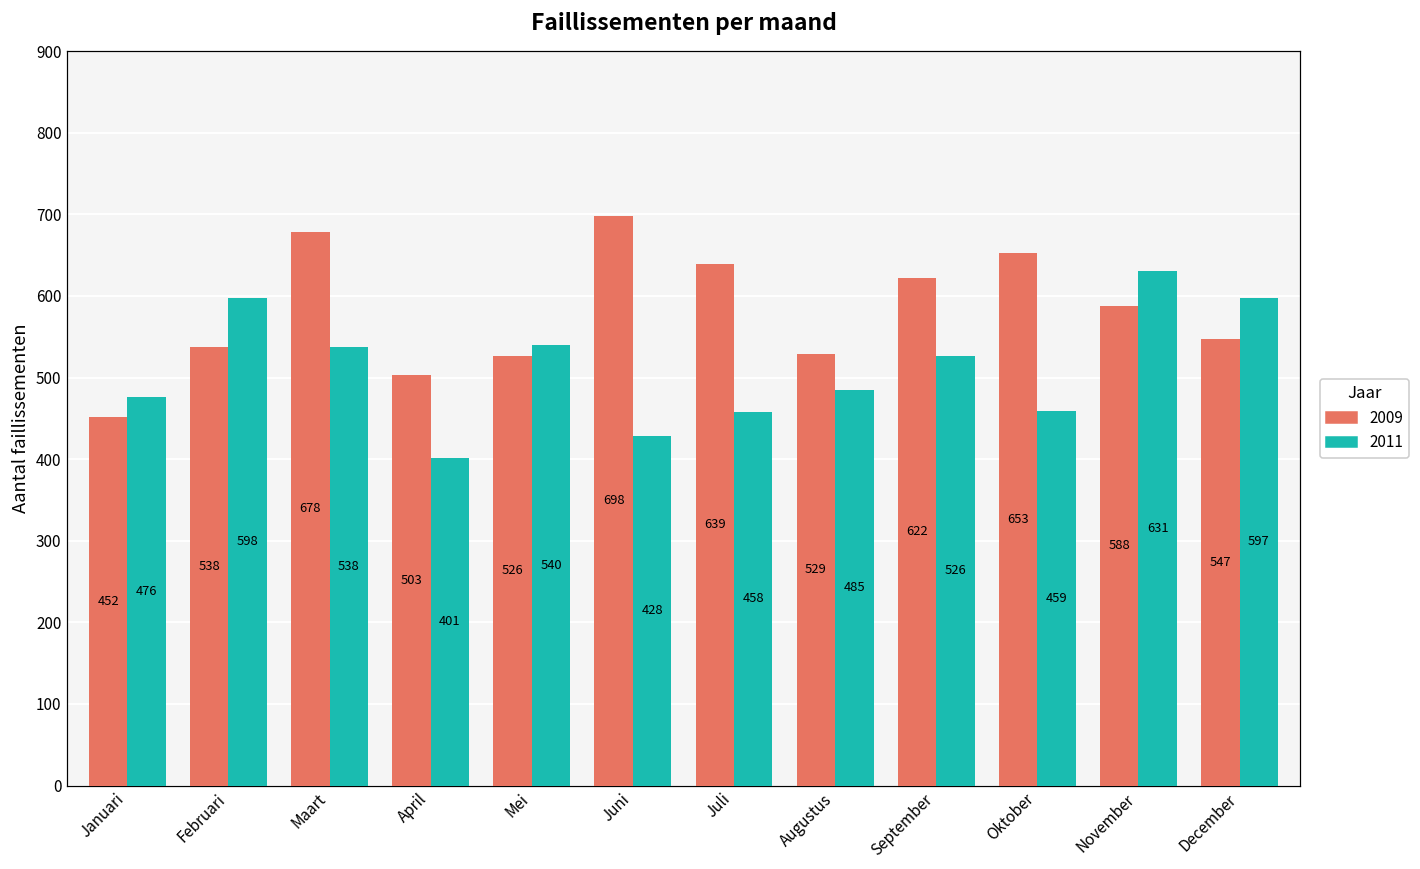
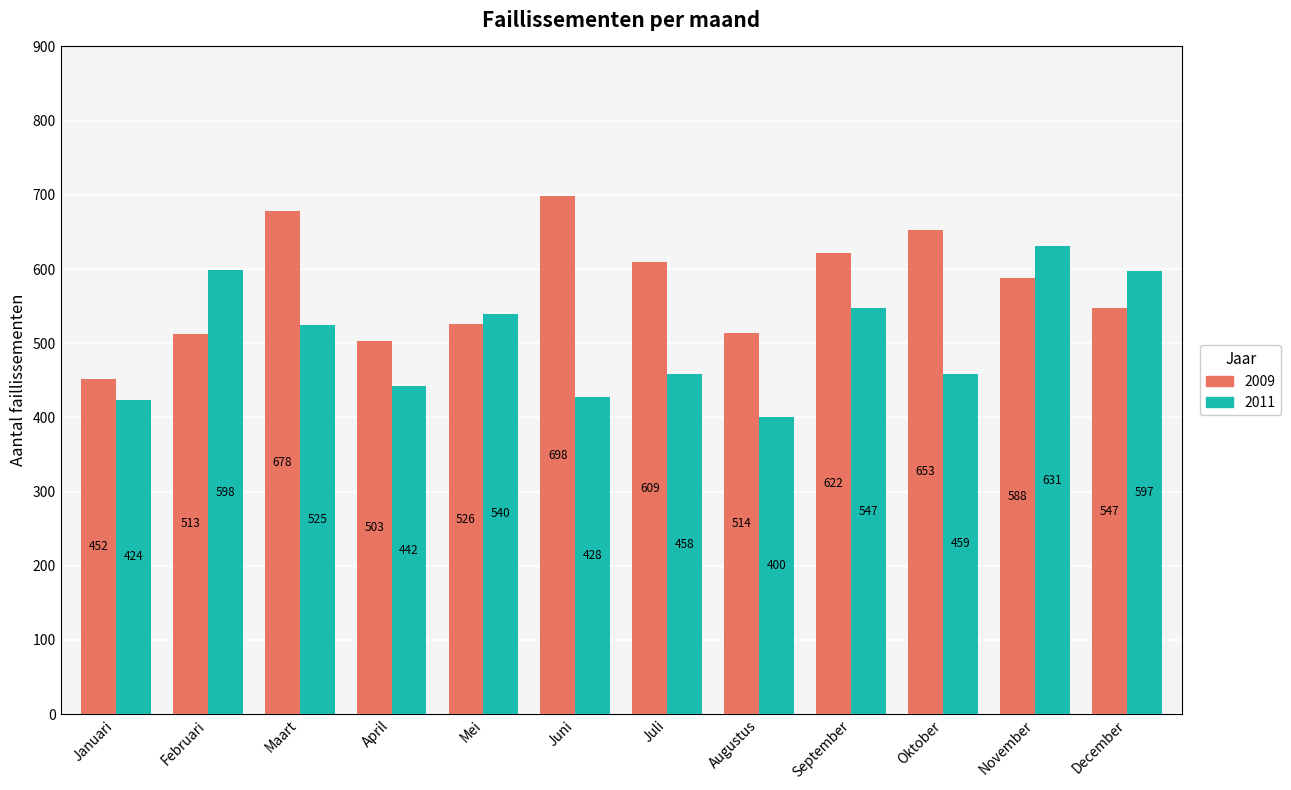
2011, Januari: 476 -> 424
2009, Februari: 538 -> 513
2011, Maart: 538 -> 525
2011, April: 401 -> 442
2009, Juli: 639 -> 609
2009, Augustus: 529 -> 514
2011, Augustus: 485 -> 400
2011, September: 526 -> 547
